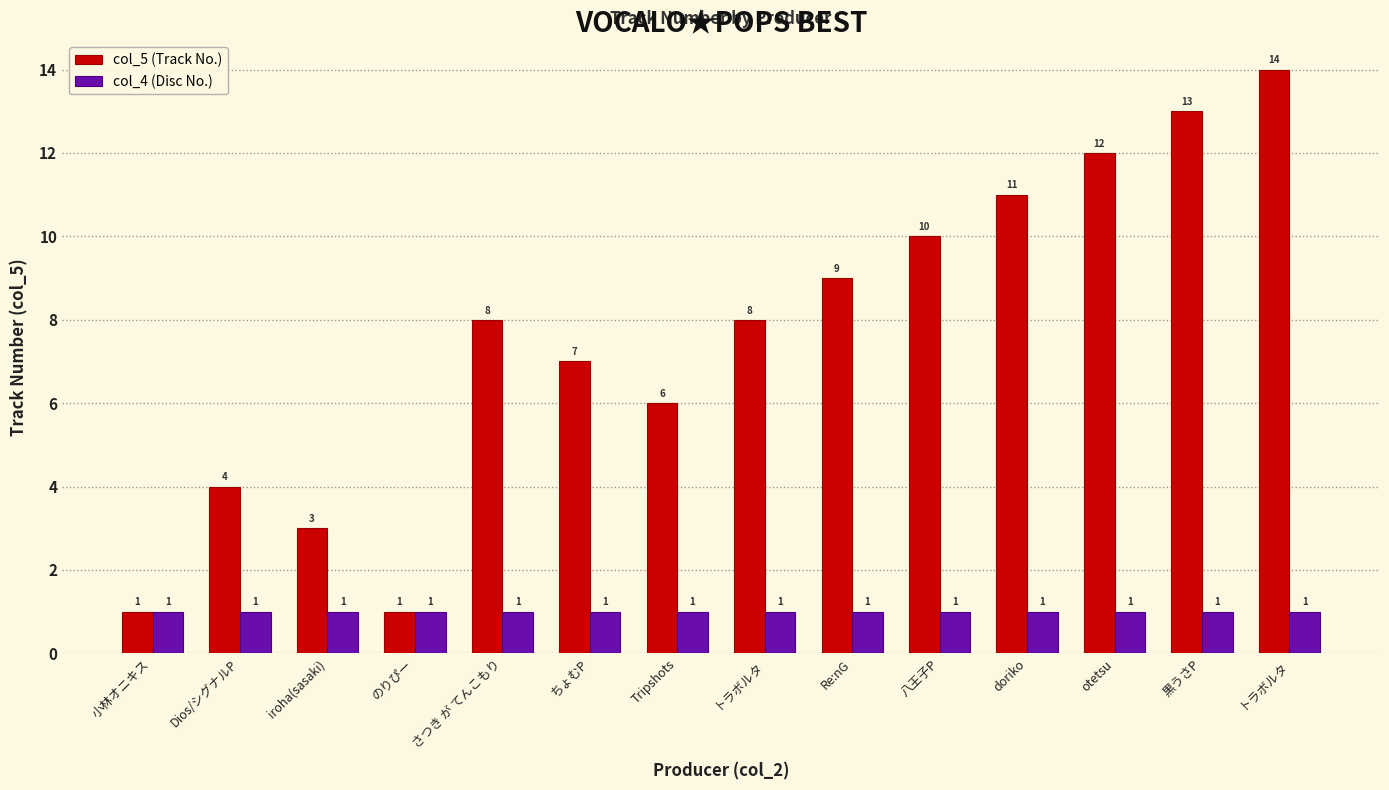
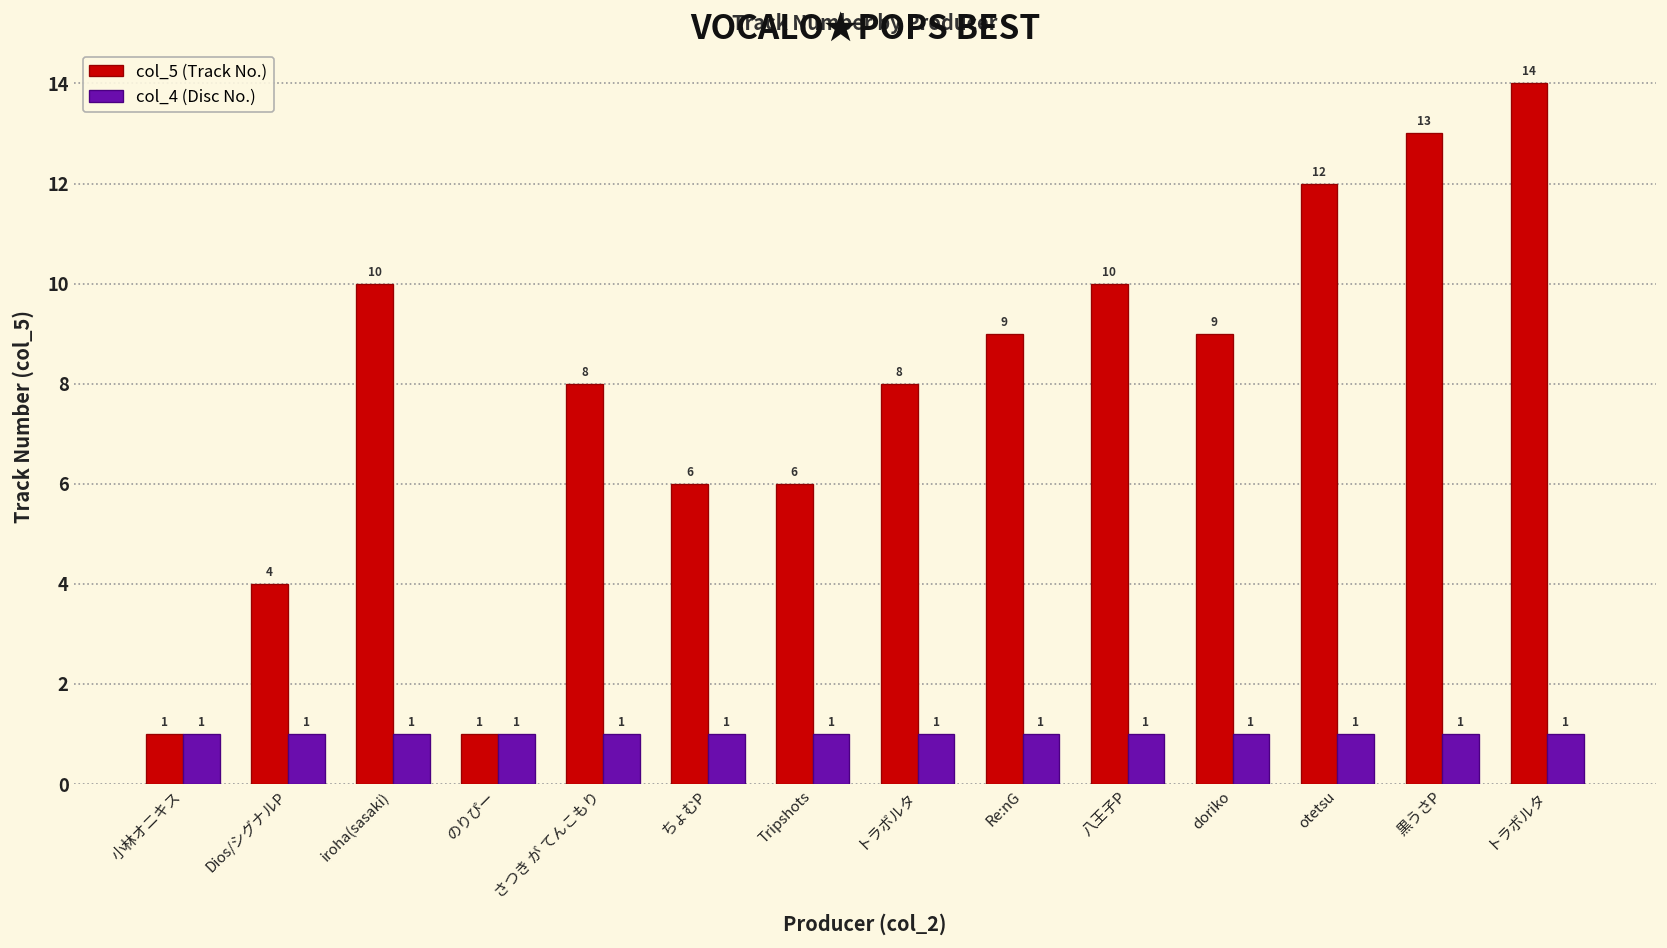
col_5 (Track No.), iroha(sasaki): 3 -> 10
col_5 (Track No.), ちょむP: 7 -> 6
col_5 (Track No.), doriko: 11 -> 9
